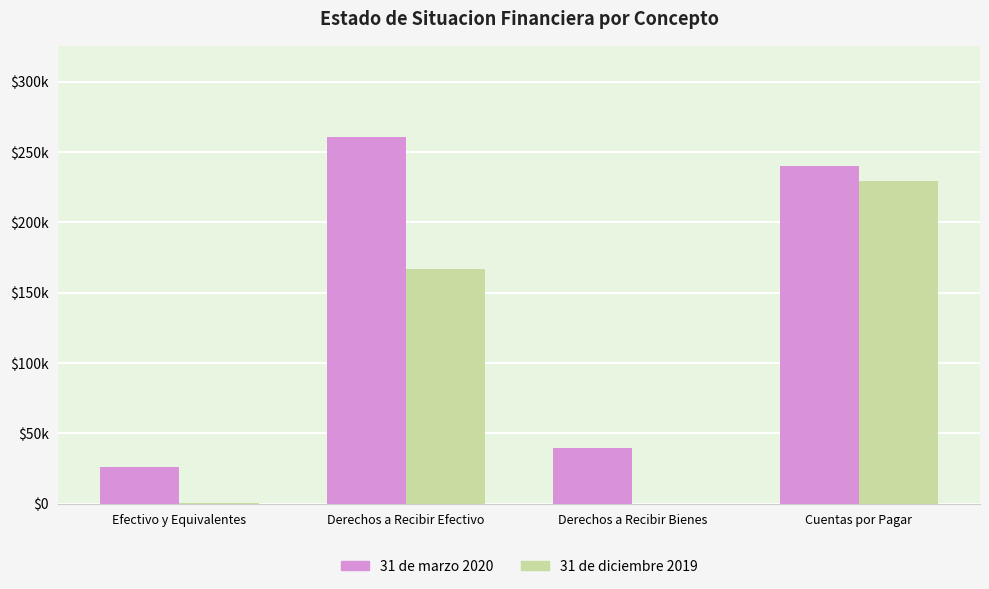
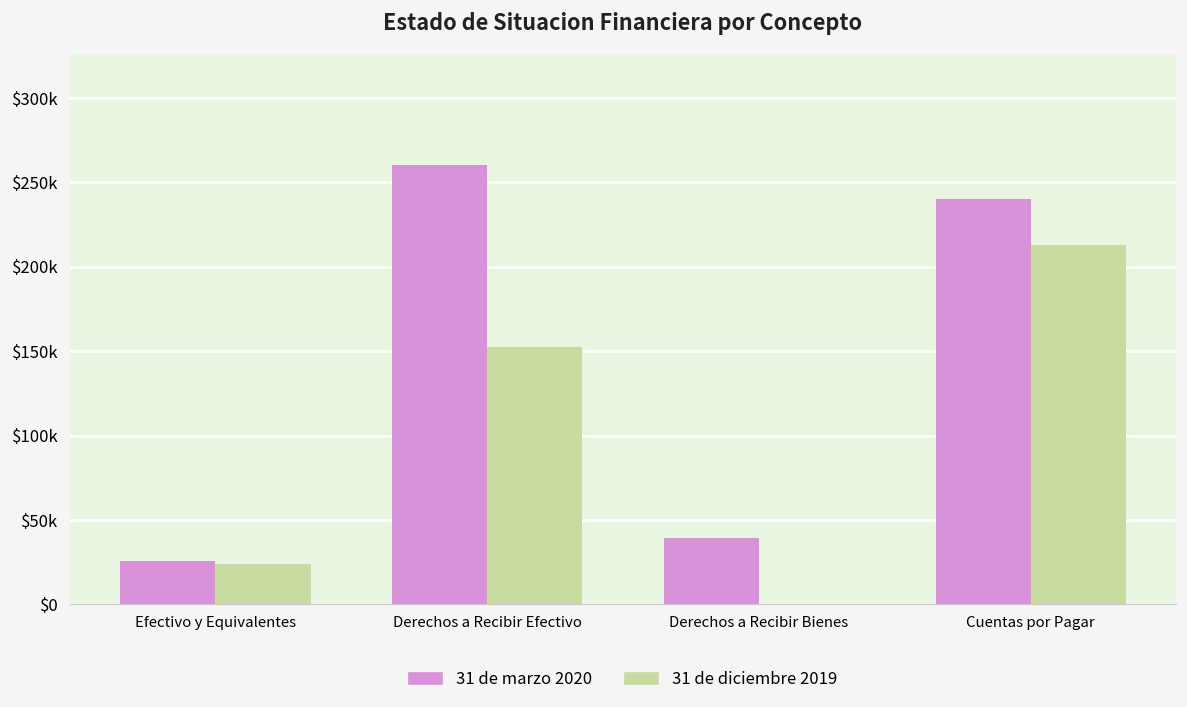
31 de diciembre 2019, Efectivo y Equivalentes: $0 -> $24000
31 de diciembre 2019, Derechos a Recibir Efectivo: $167000 -> $153000
31 de diciembre 2019, Cuentas por Pagar: $229000 -> $213000
